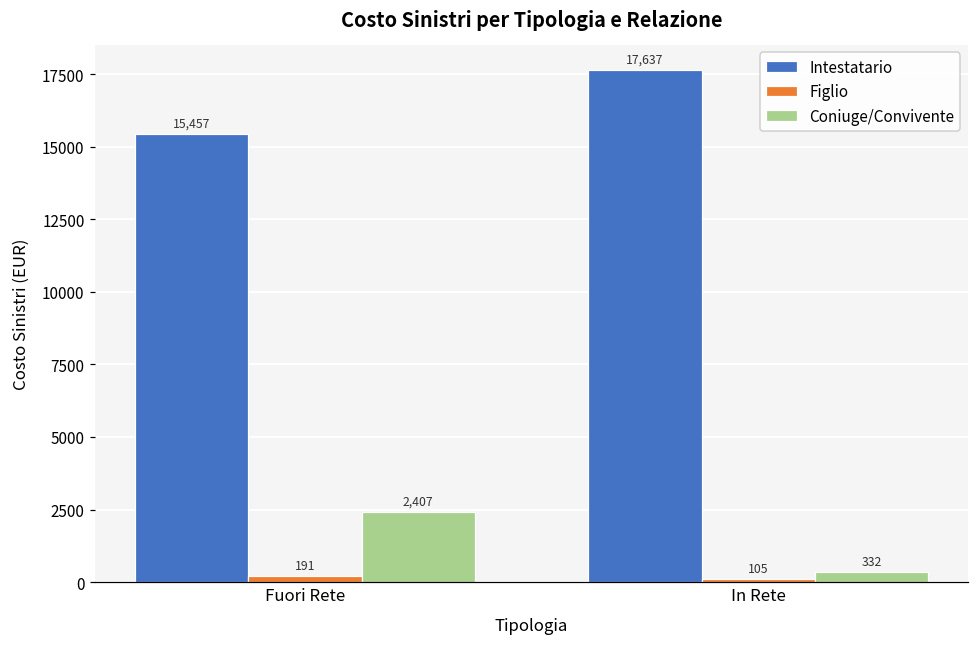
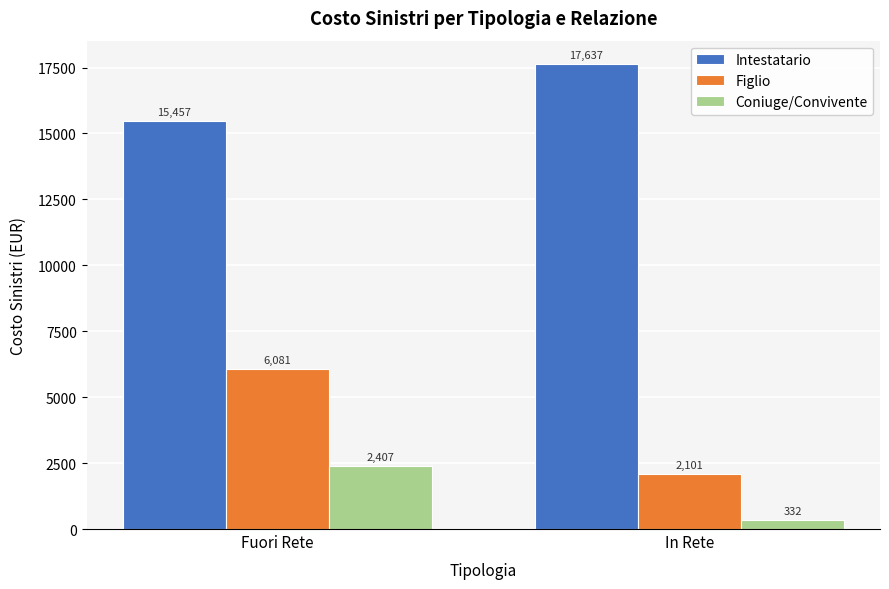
Figlio, Fuori Rete: 191 -> 6,081
Figlio, In Rete: 105 -> 2,101
